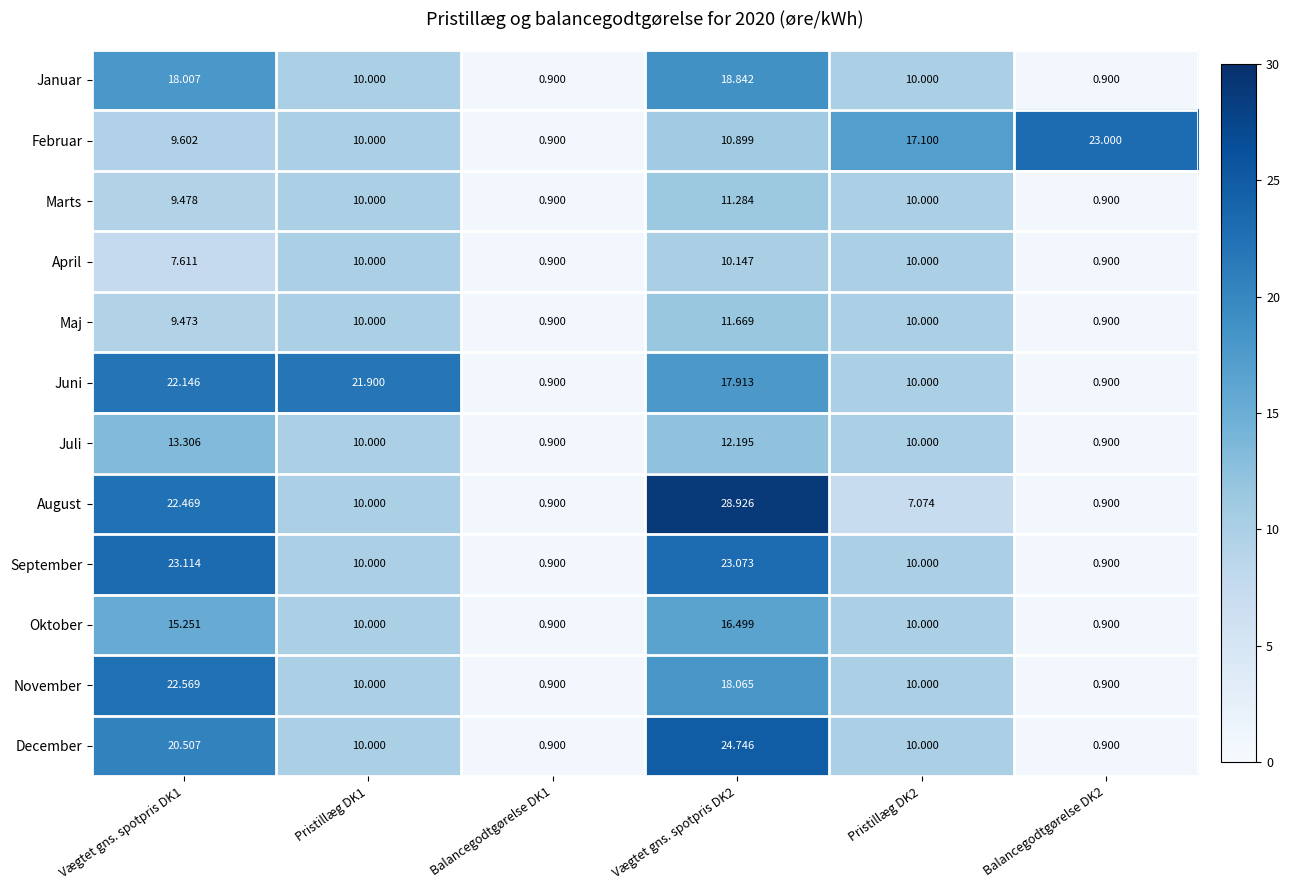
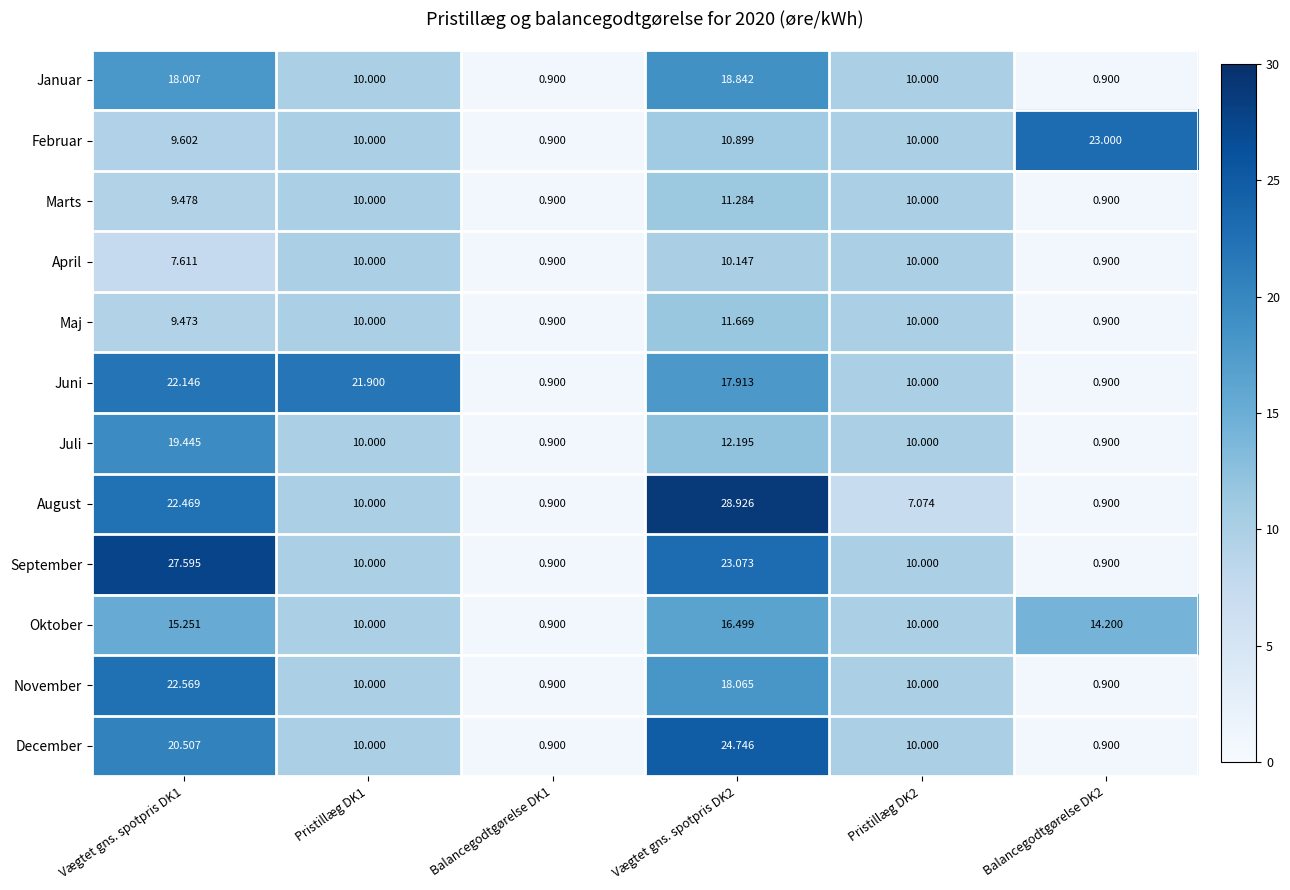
Februar, Pristillæg DK2: 17.100 -> 10.000
Juli, Vægtet gns. spotpris DK1: 13.306 -> 19.445
September, Vægtet gns. spotpris DK1: 23.114 -> 27.595
Oktober, Balancegodtgørelse DK2: 0.900 -> 14.200
